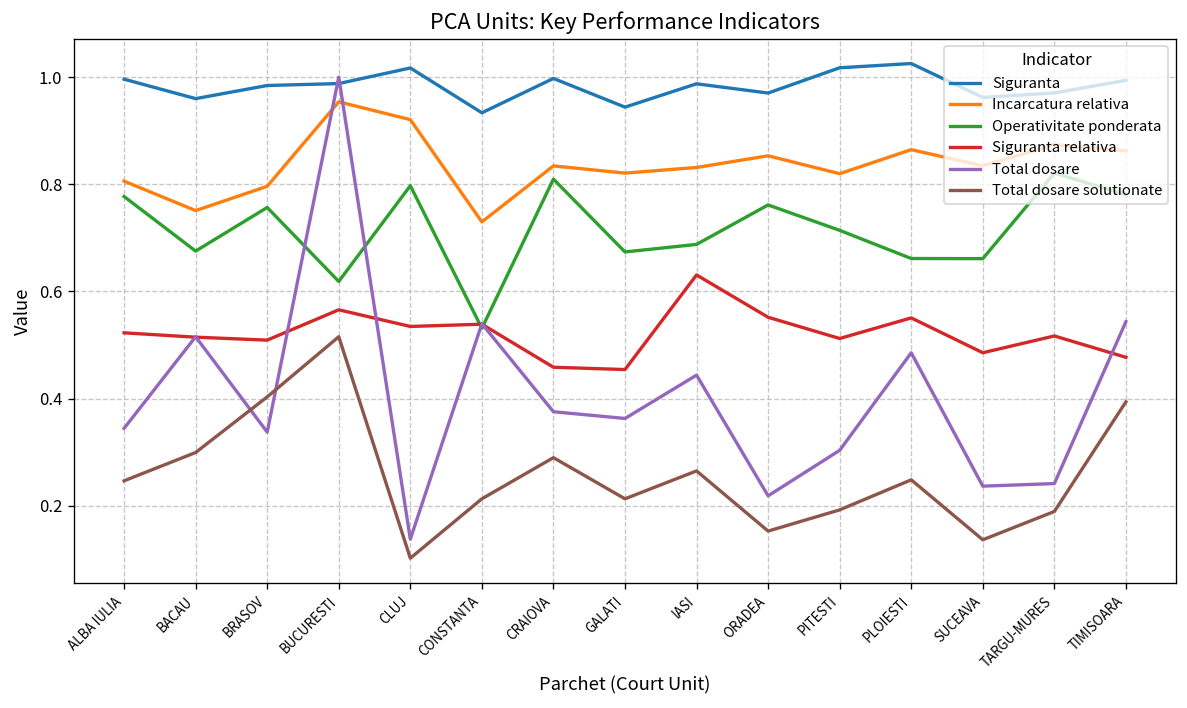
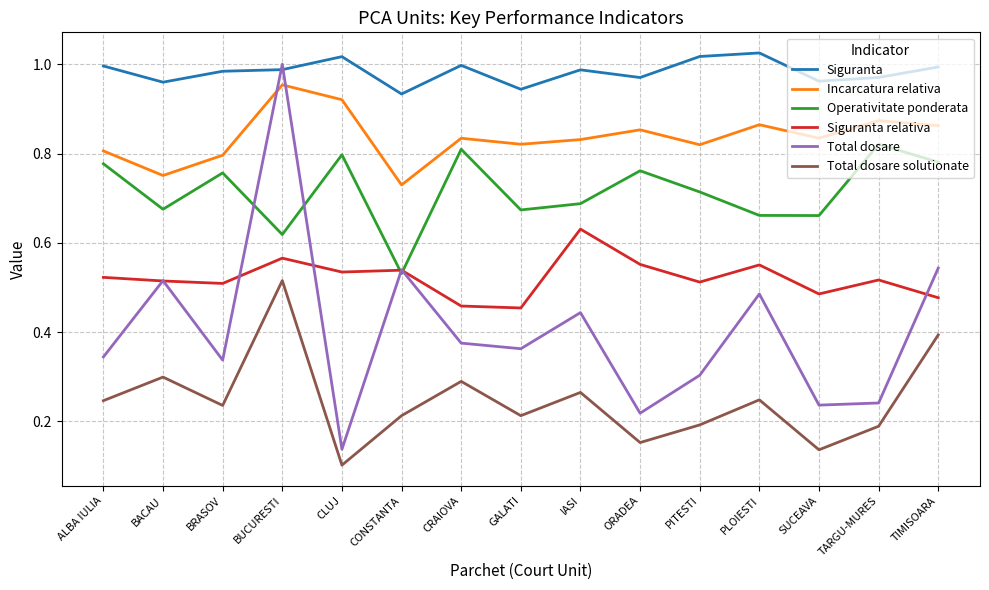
Total dosare solutionate, BRASOV: 0.40 -> 0.24
